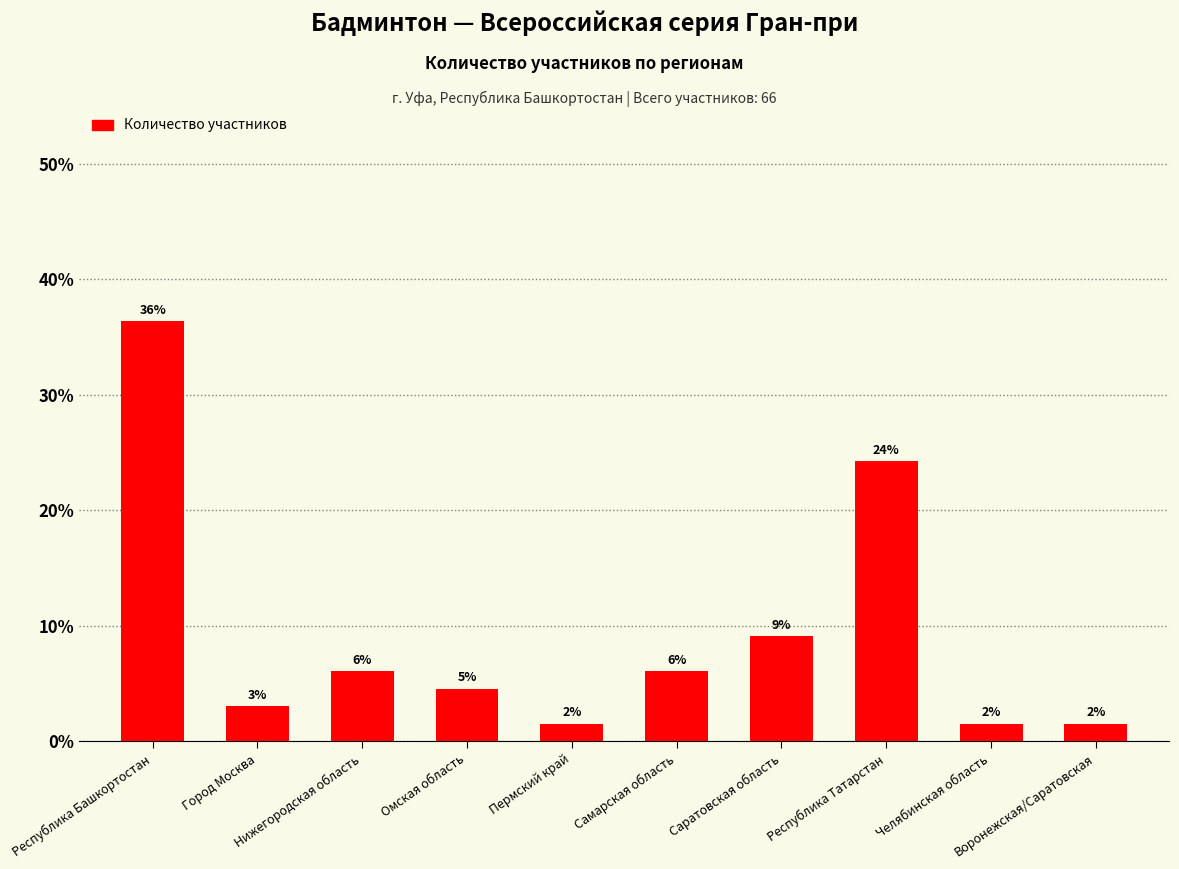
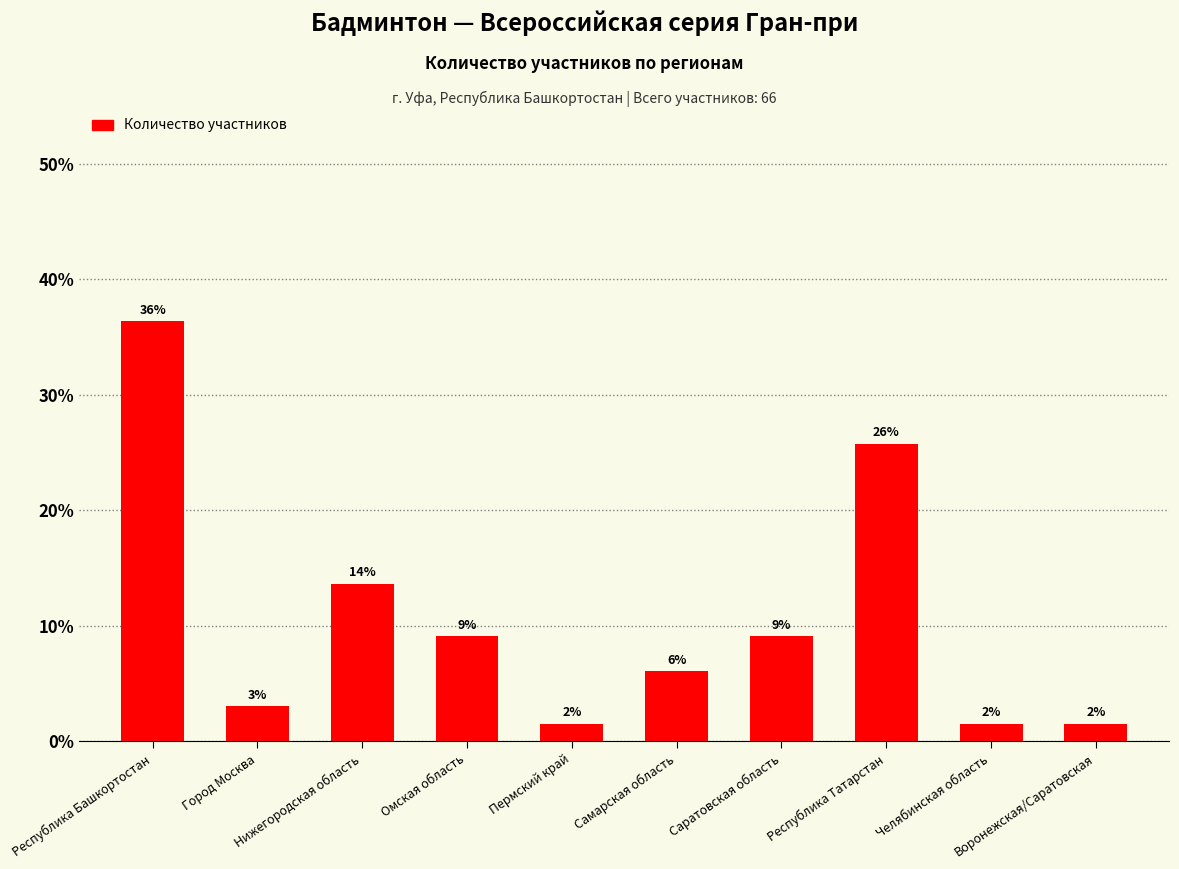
Нижегородская область: 6% -> 14%
Омская область: 5% -> 9%
Республика Татарстан: 24% -> 26%
